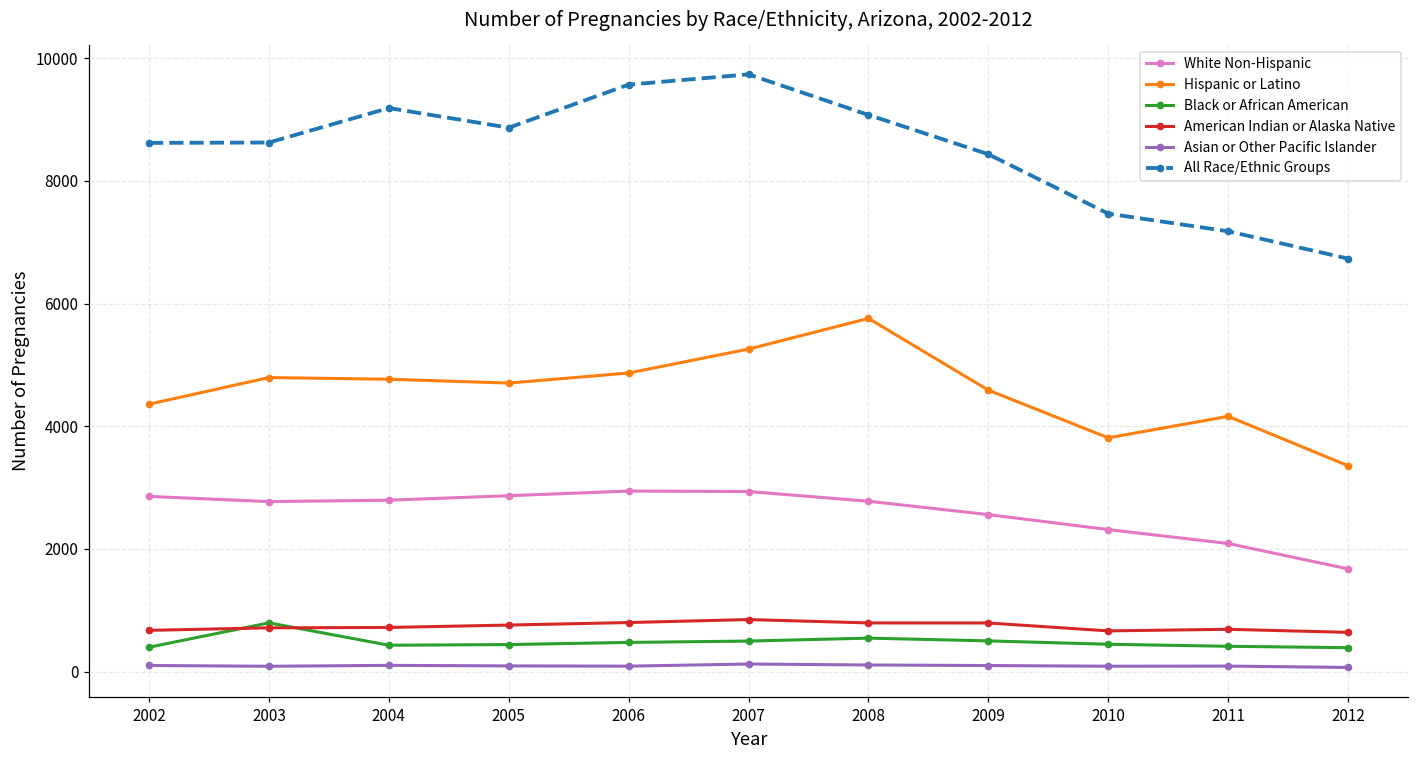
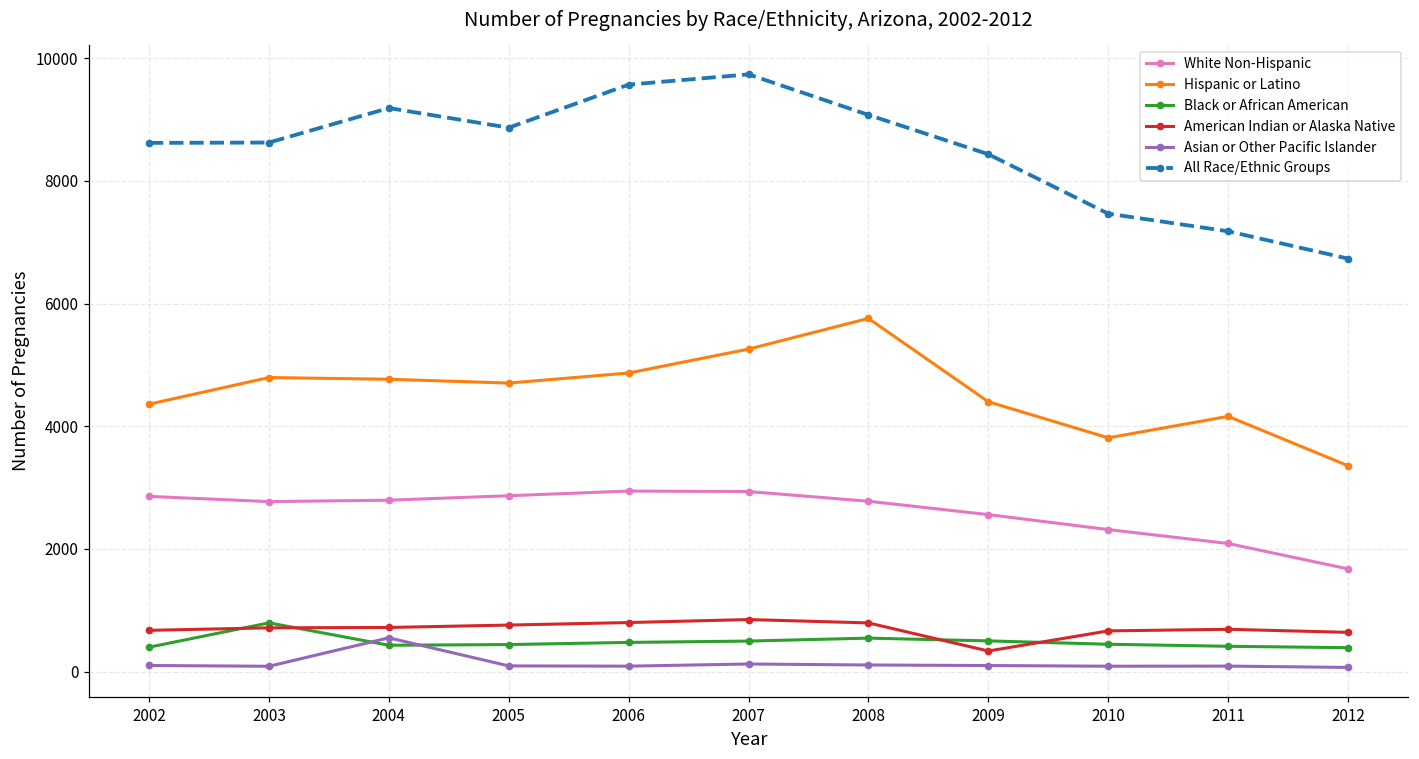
Asian or Other Pacific Islander, 2004: 100 -> 600
Hispanic or Latino, 2009: 4600 -> 4400
American Indian or Alaska Native, 2009: 800 -> 300
